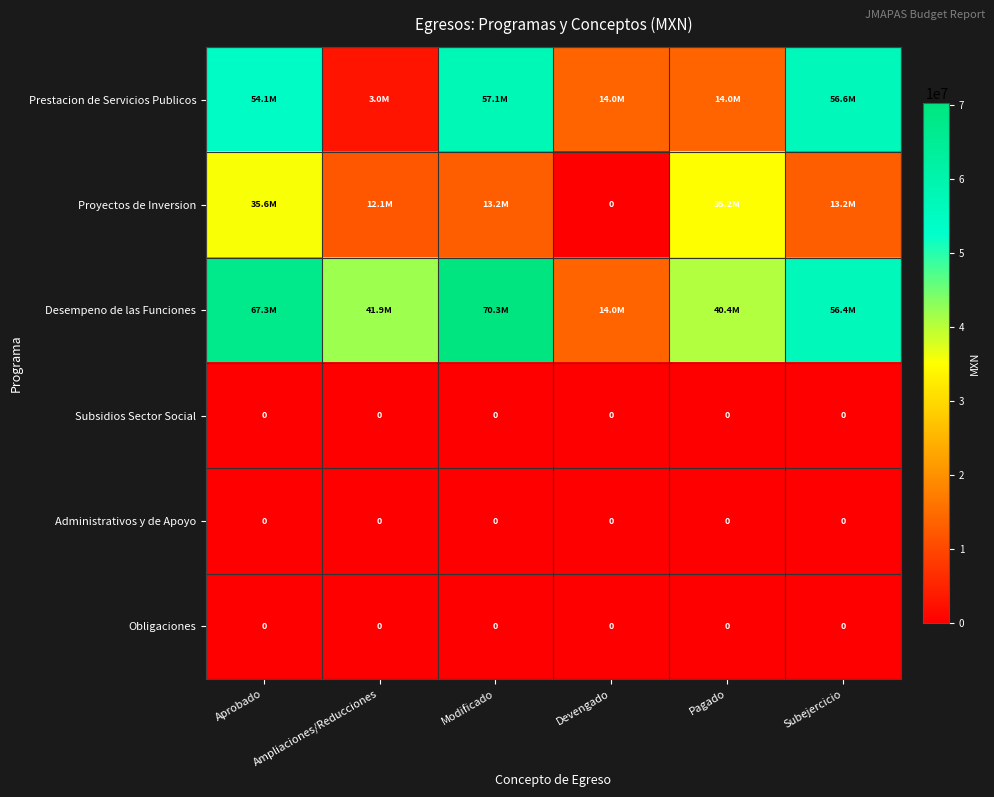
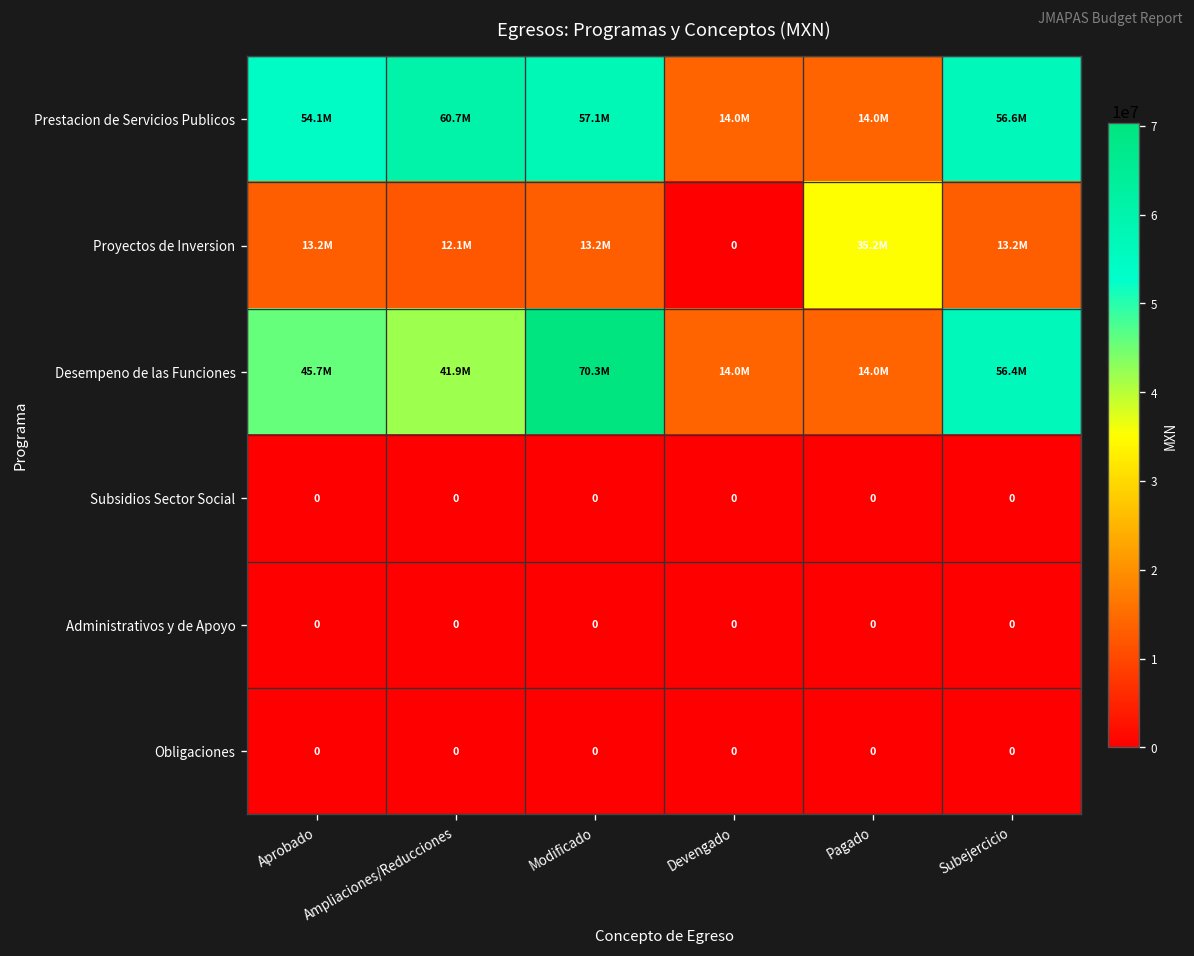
Prestacion de Servicios Publicos, Ampliaciones/Reducciones: 3.0M -> 60.7M
Proyectos de Inversion, Aprobado: 35.6M -> 13.2M
Desempeno de las Funciones, Aprobado: 67.3M -> 45.7M
Desempeno de las Funciones, Pagado: 40.4M -> 14.0M
